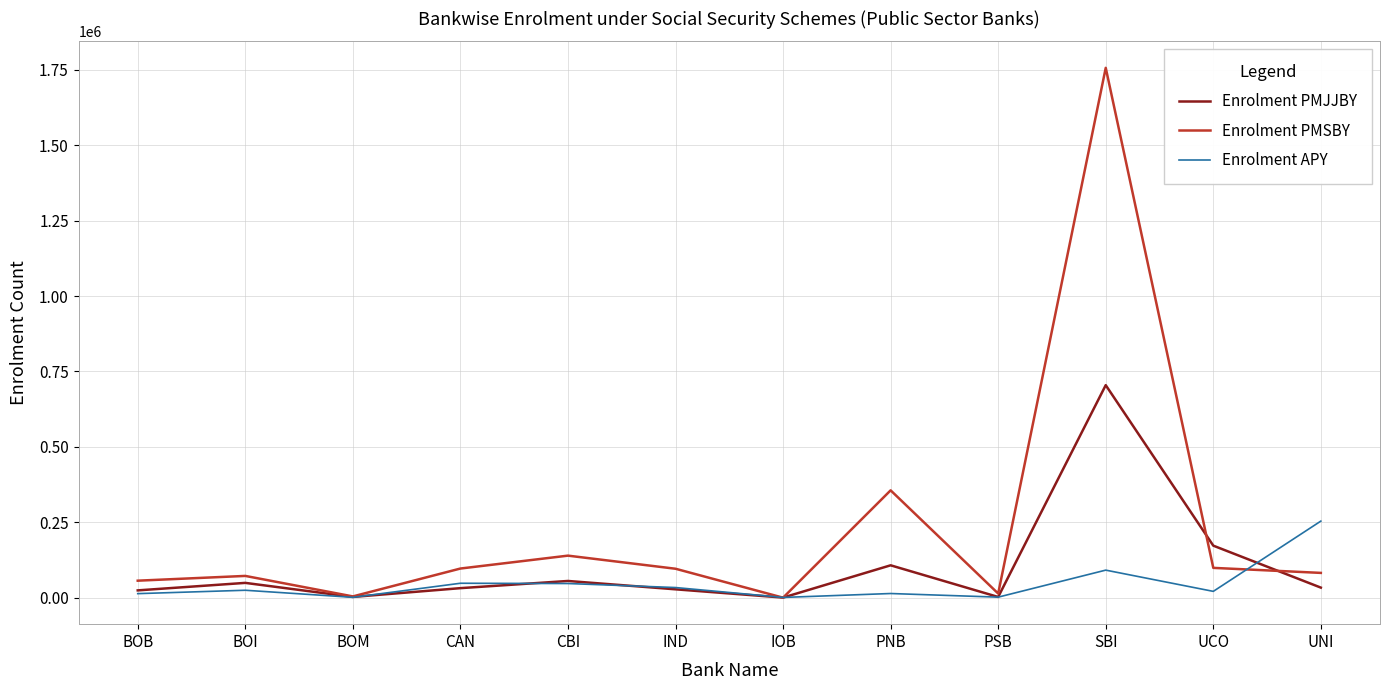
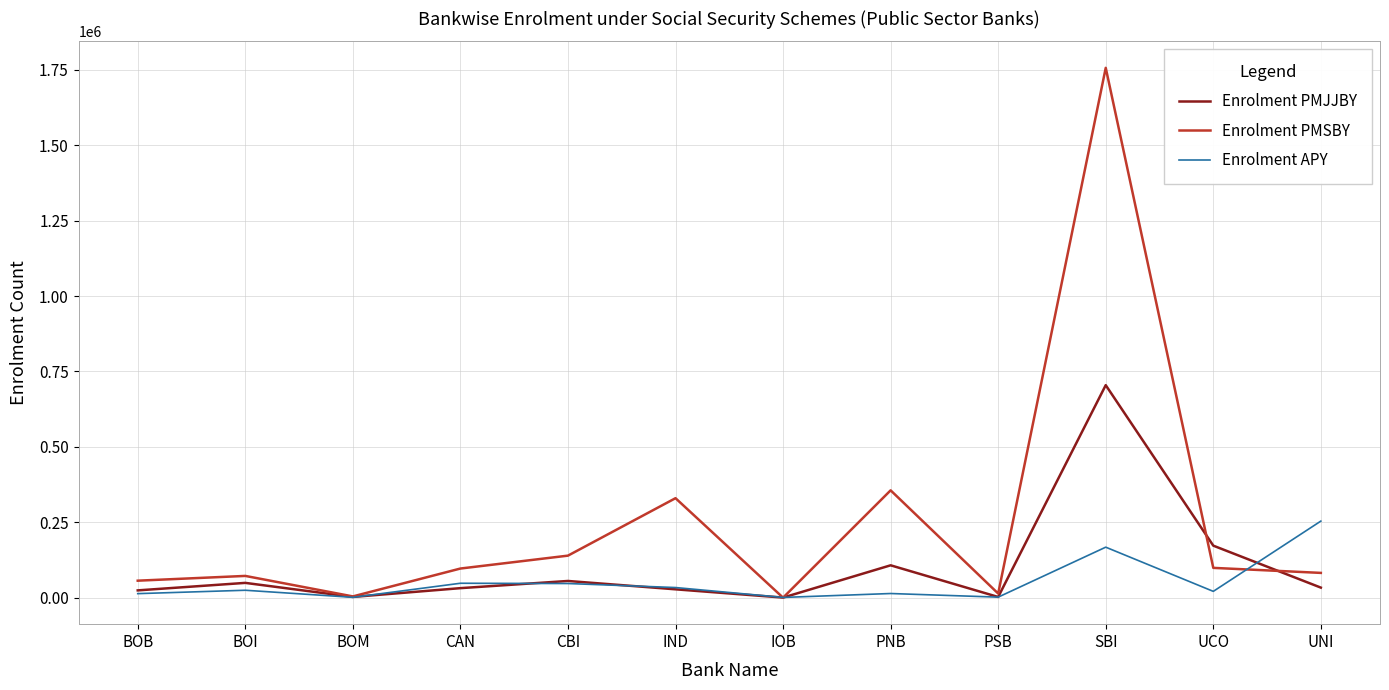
Enrolment PMSBY, IND: 100000 -> 330000
Enrolment APY, SBI: 90000 -> 170000
